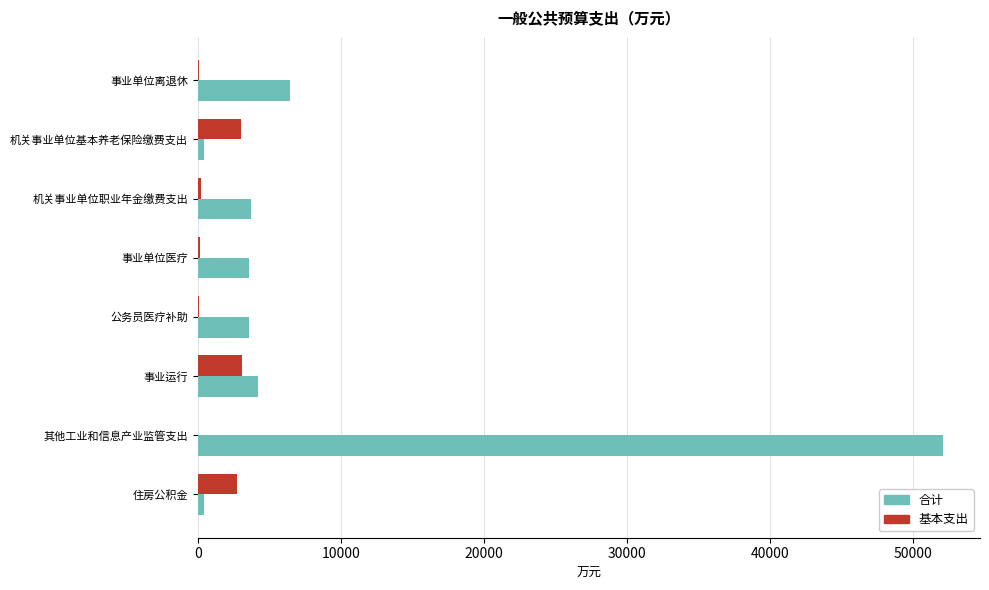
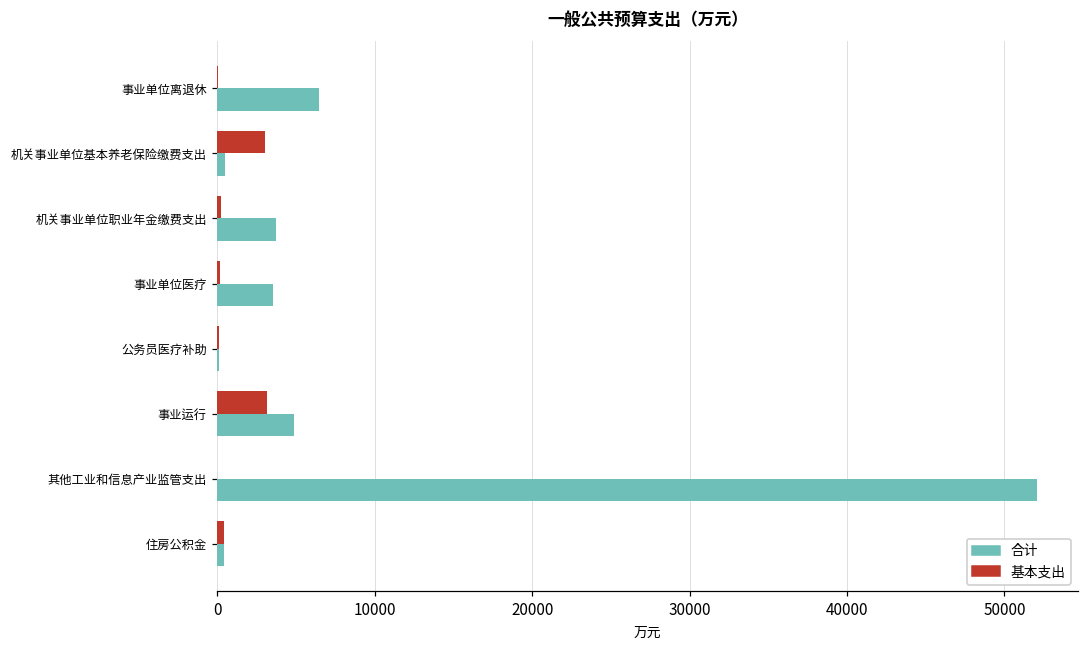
合计, 公务员医疗补助: 3600 -> 100
合计, 事业运行: 4200 -> 4900
基本支出, 住房公积金: 2700 -> 400
